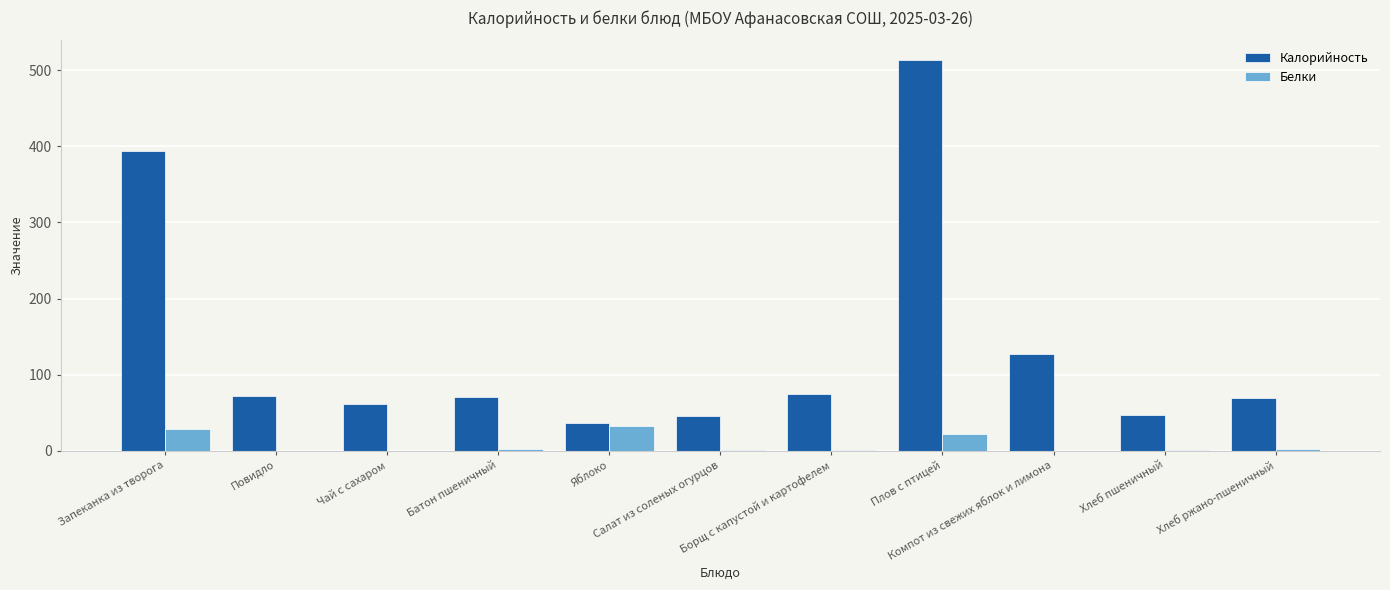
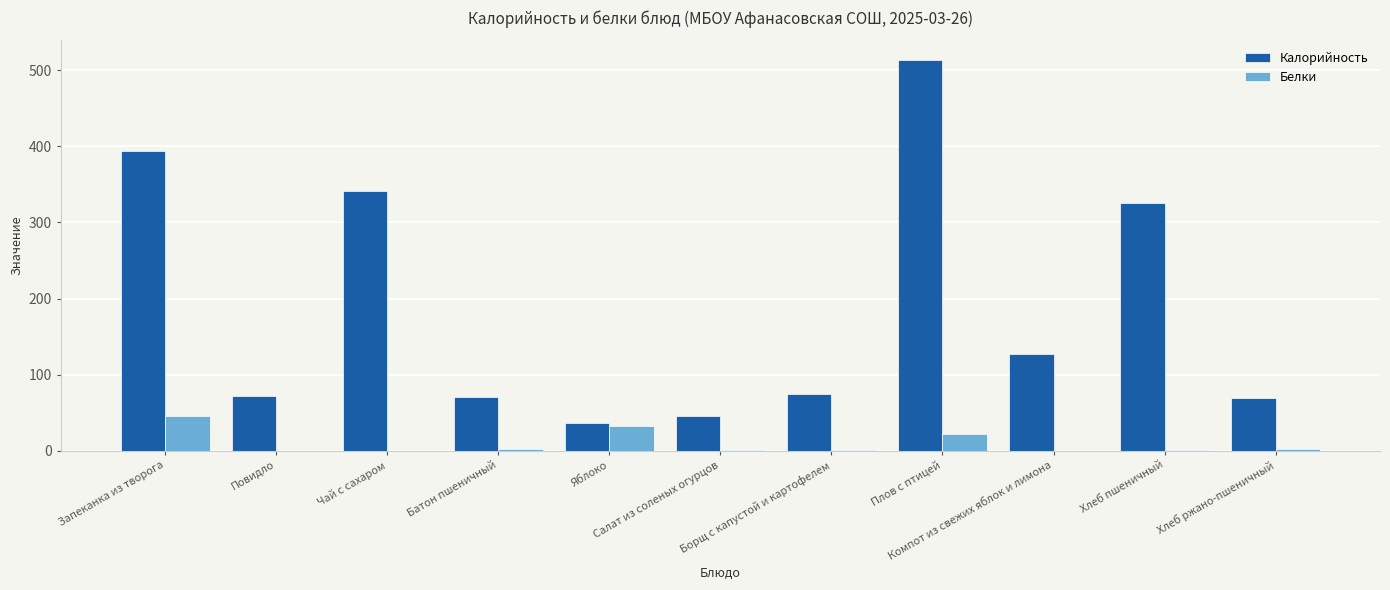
Белки, Запеканка из творога: 30 -> 50
Калорийность, Чай с сахаром: 60 -> 340
Калорийность, Хлеб пшеничный: 50 -> 320
